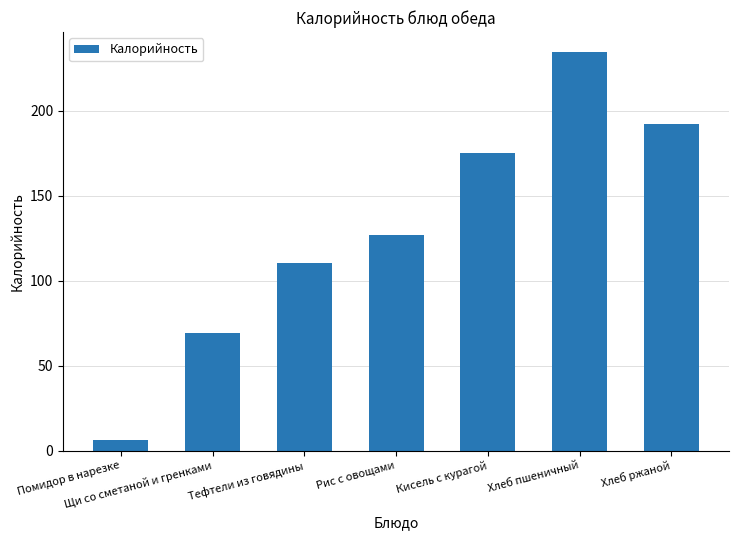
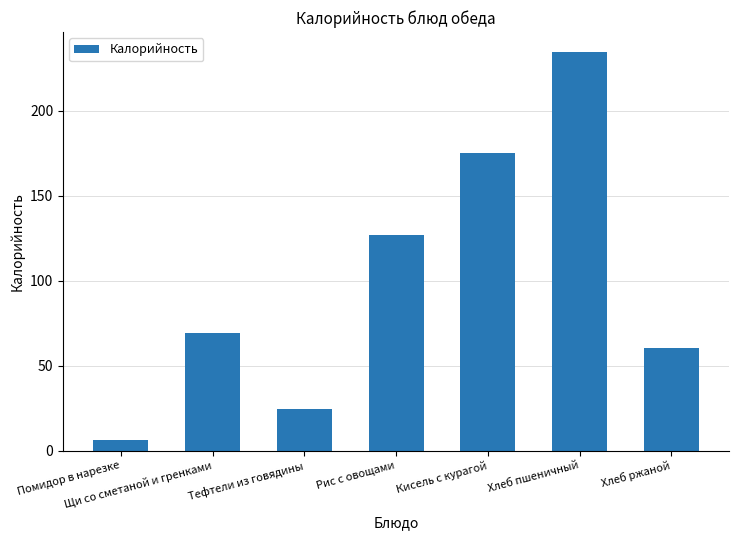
Тефтели из говядины: 110 -> 25
Хлеб ржаной: 192 -> 60
